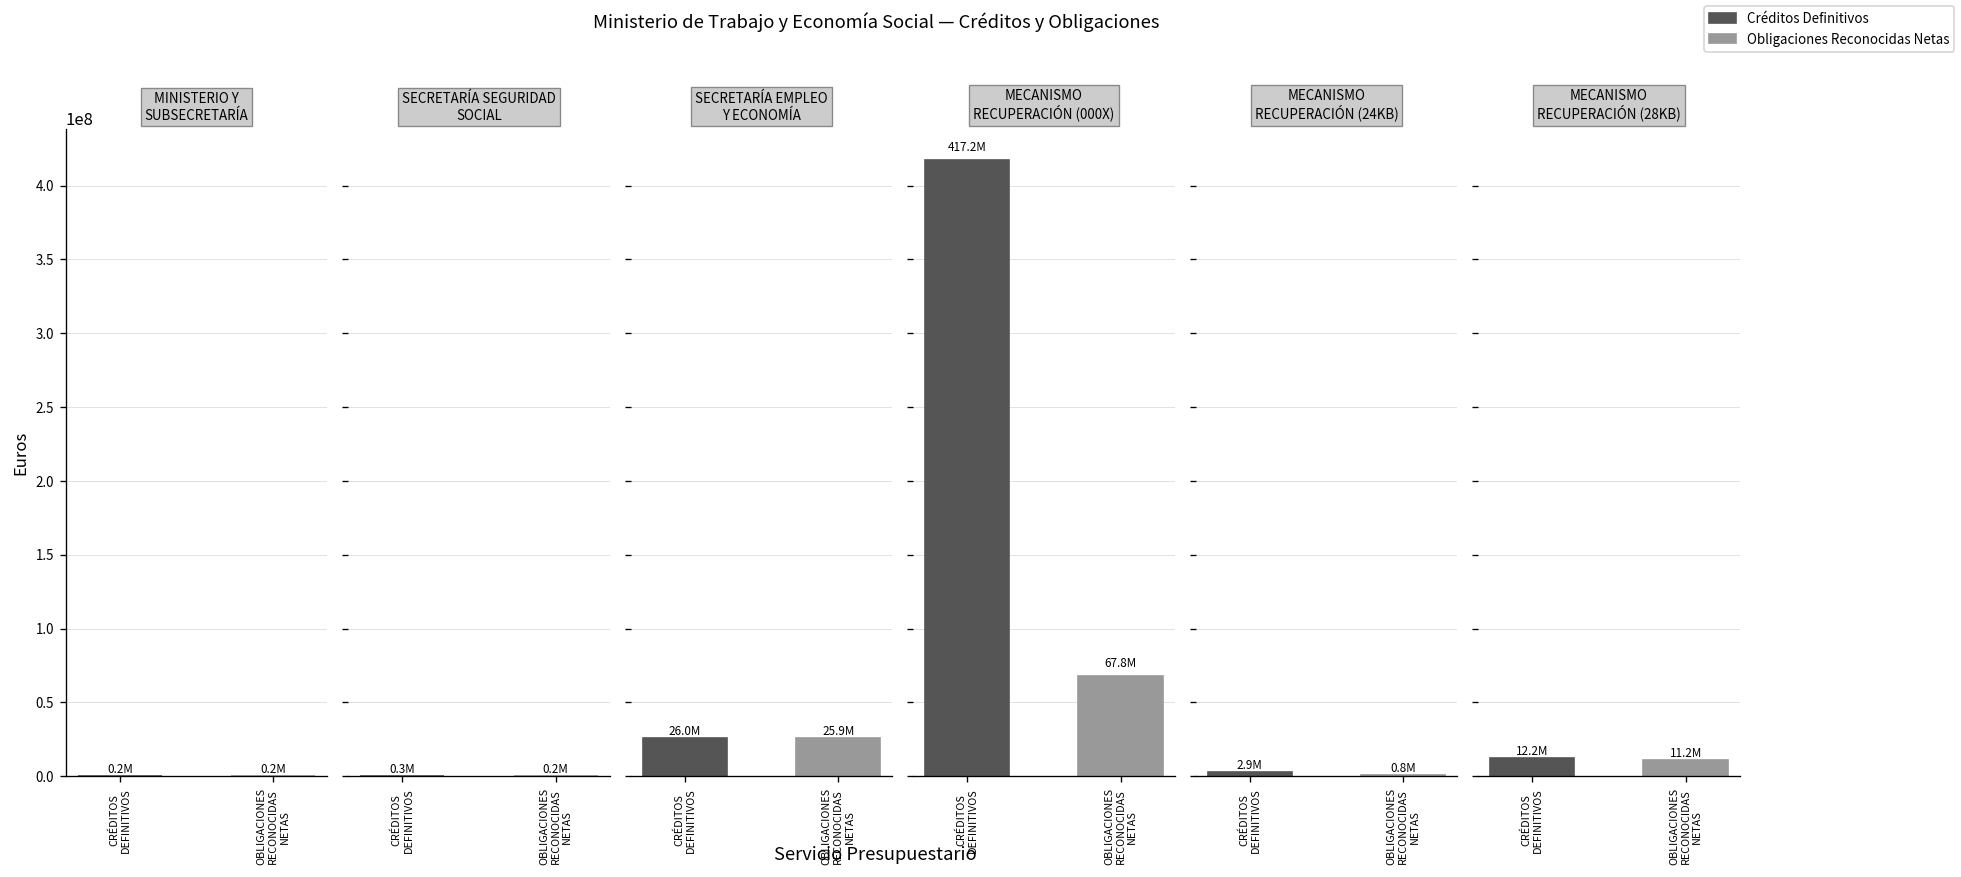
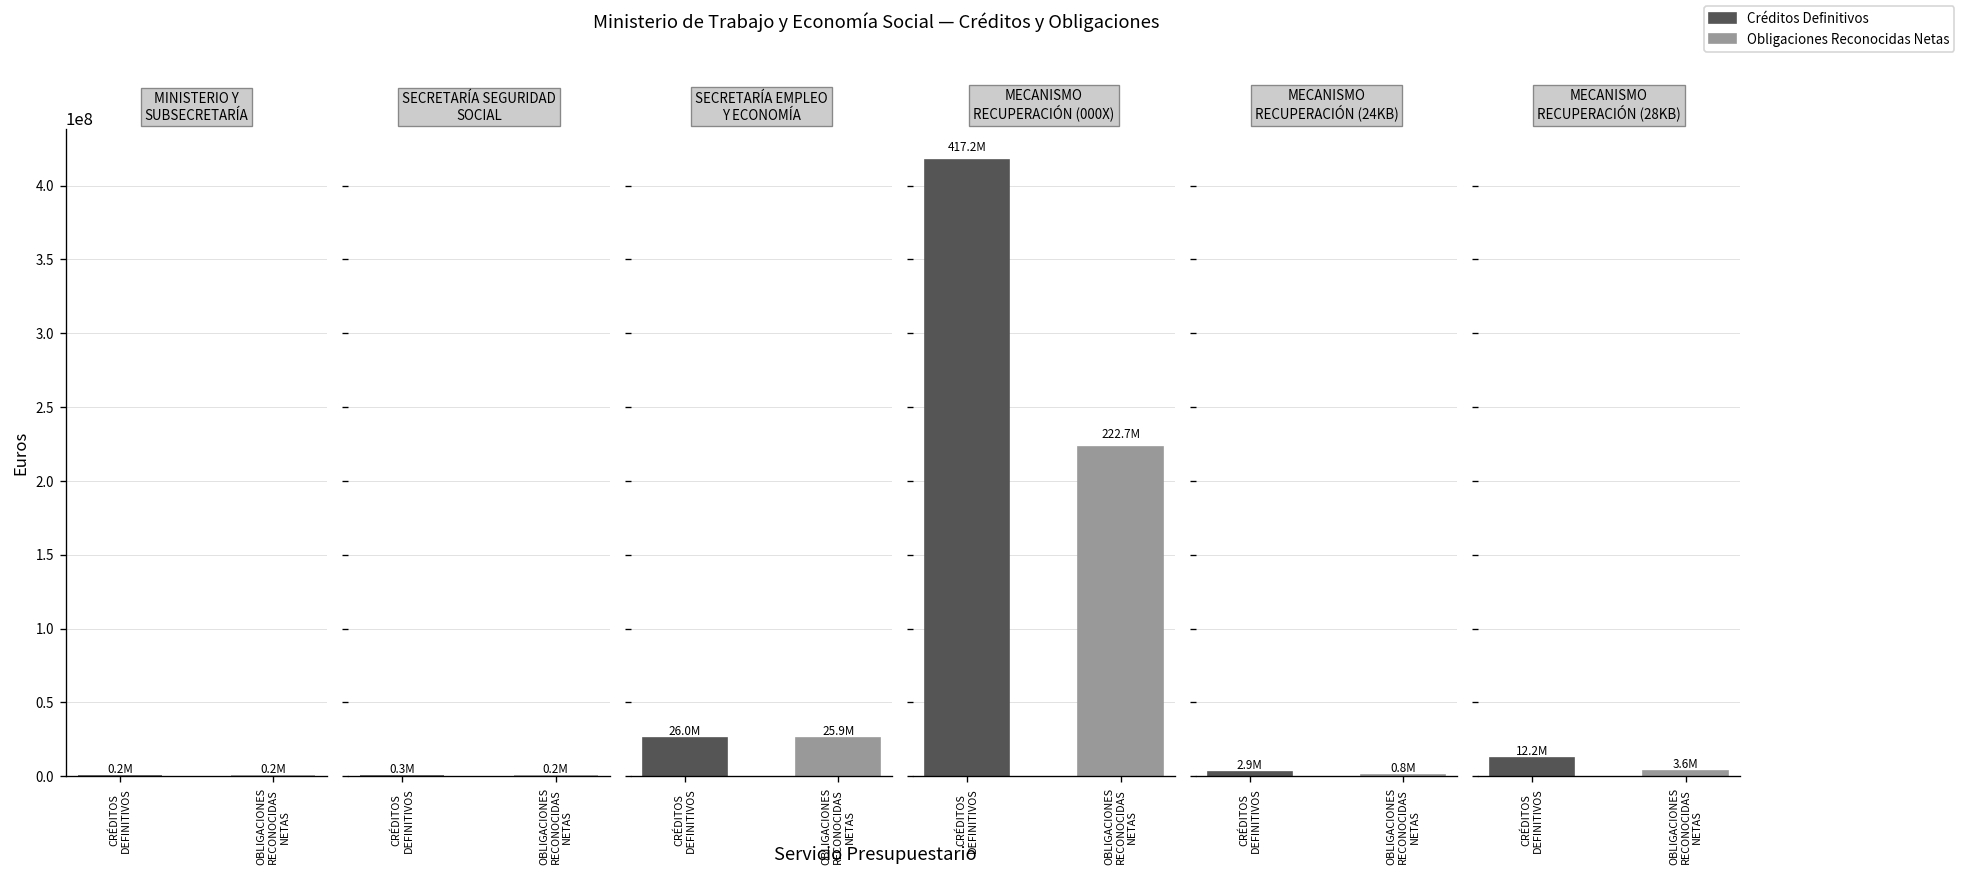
MECANISMO RECUPERACIÓN (000X), OBLIGACIONES RECONOCIDAS NETAS: 67.8M -> 222.7M
MECANISMO RECUPERACIÓN (28KB), OBLIGACIONES RECONOCIDAS NETAS: 11.2M -> 3.6M
